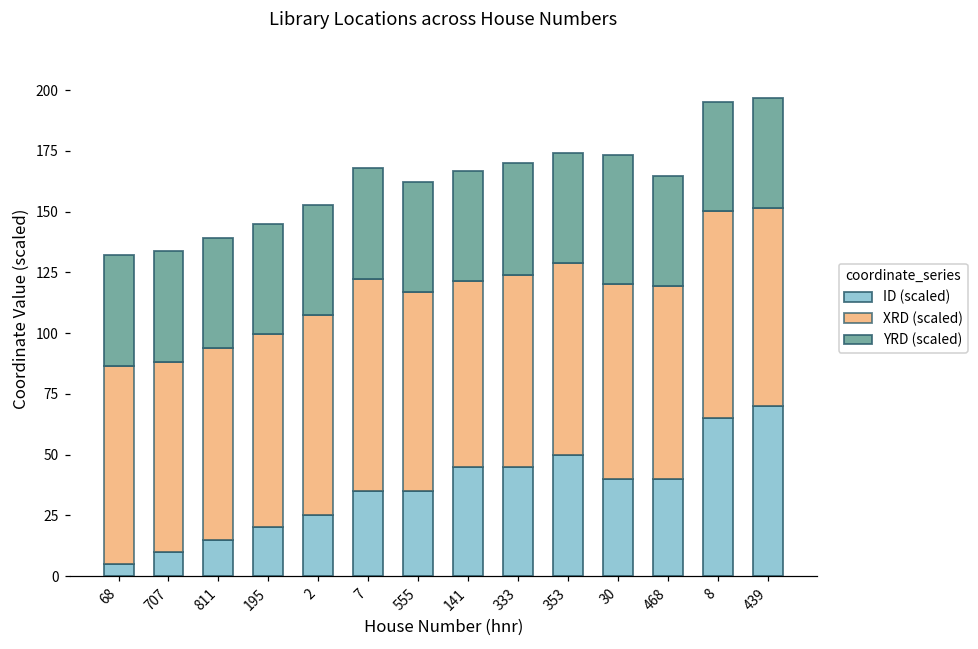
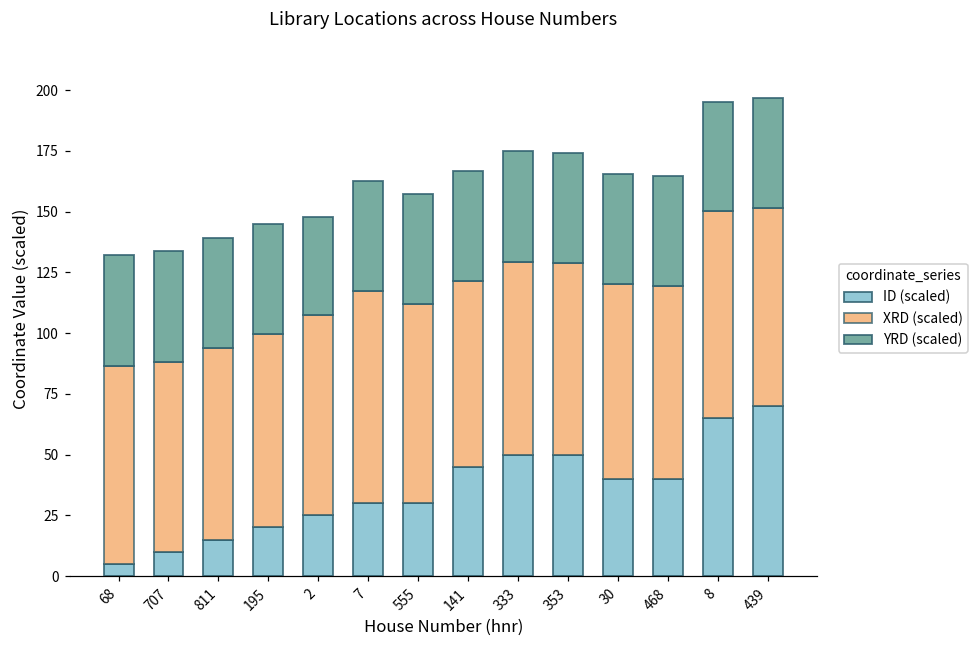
YRD (scaled), 2: 45 -> 40
ID (scaled), 7: 35 -> 30
ID (scaled), 555: 35 -> 30
ID (scaled), 333: 45 -> 50
YRD (scaled), 30: 53 -> 45
